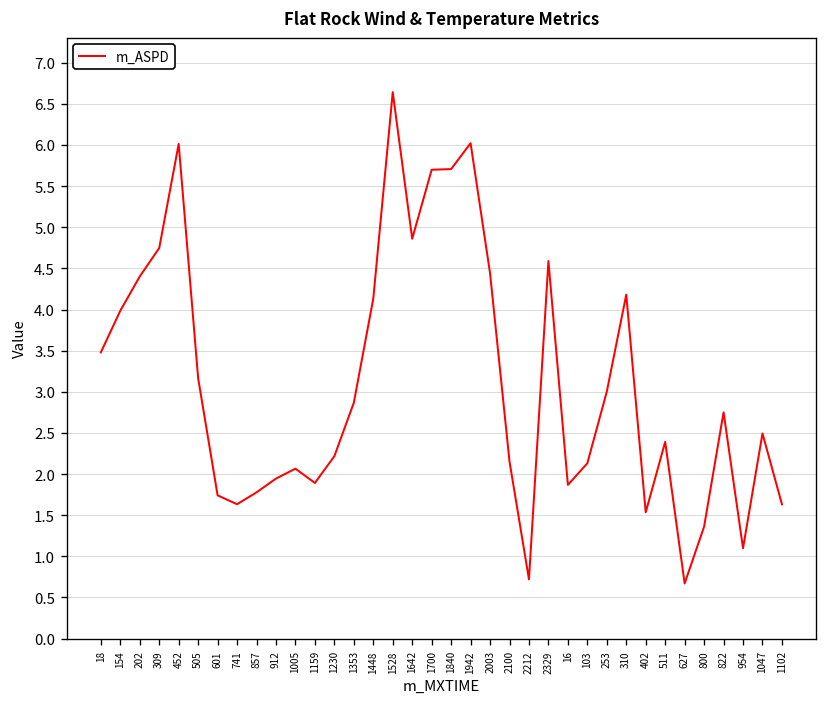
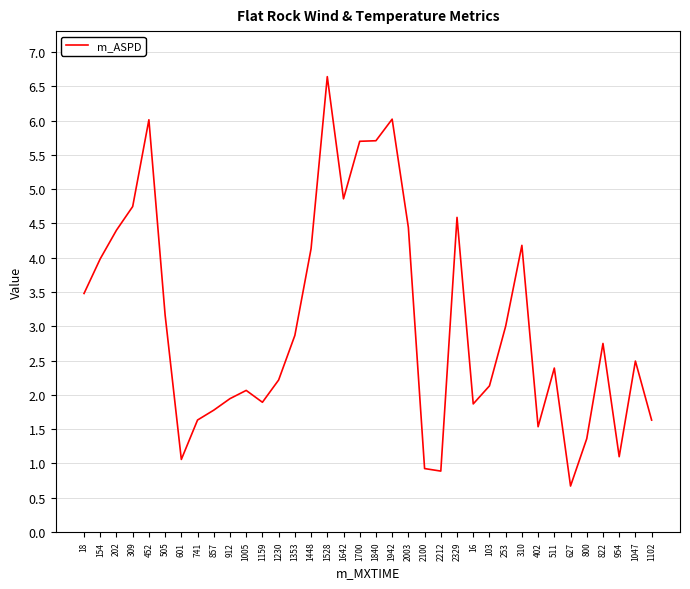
601: 1.7 -> 1.1
2100: 2.2 -> 0.9
2212: 0.7 -> 0.9
